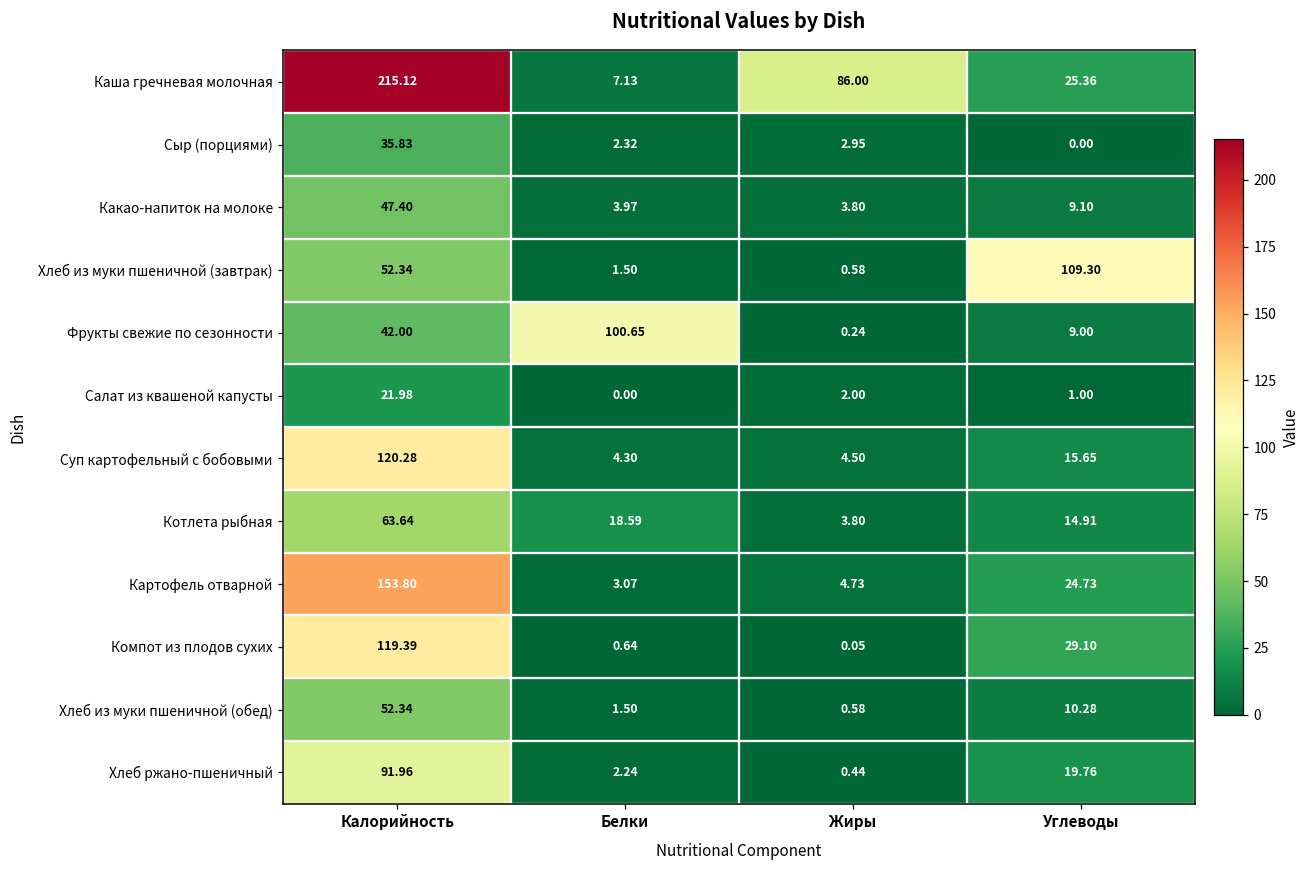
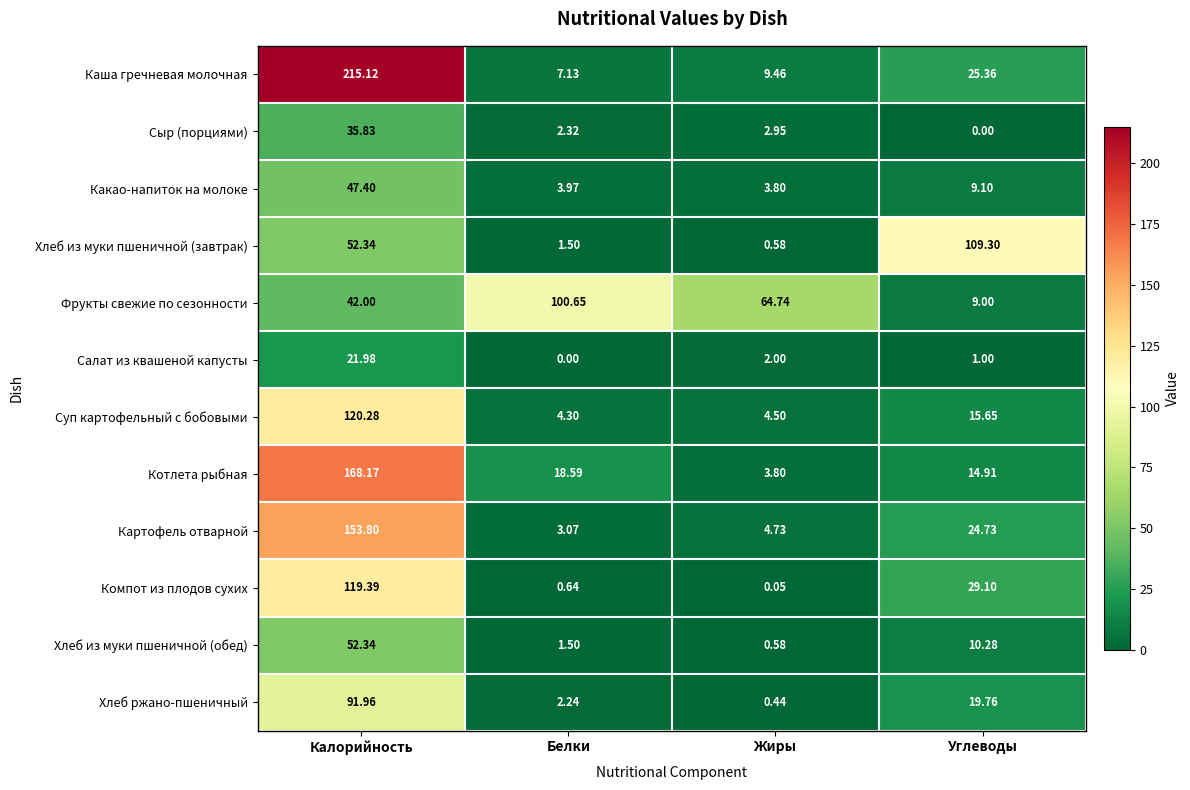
Каша гречневая молочная, Жиры: 86.00 -> 9.46
Фрукты свежие по сезонности, Жиры: 0.24 -> 64.74
Котлета рыбная, Калорийность: 63.64 -> 168.17
